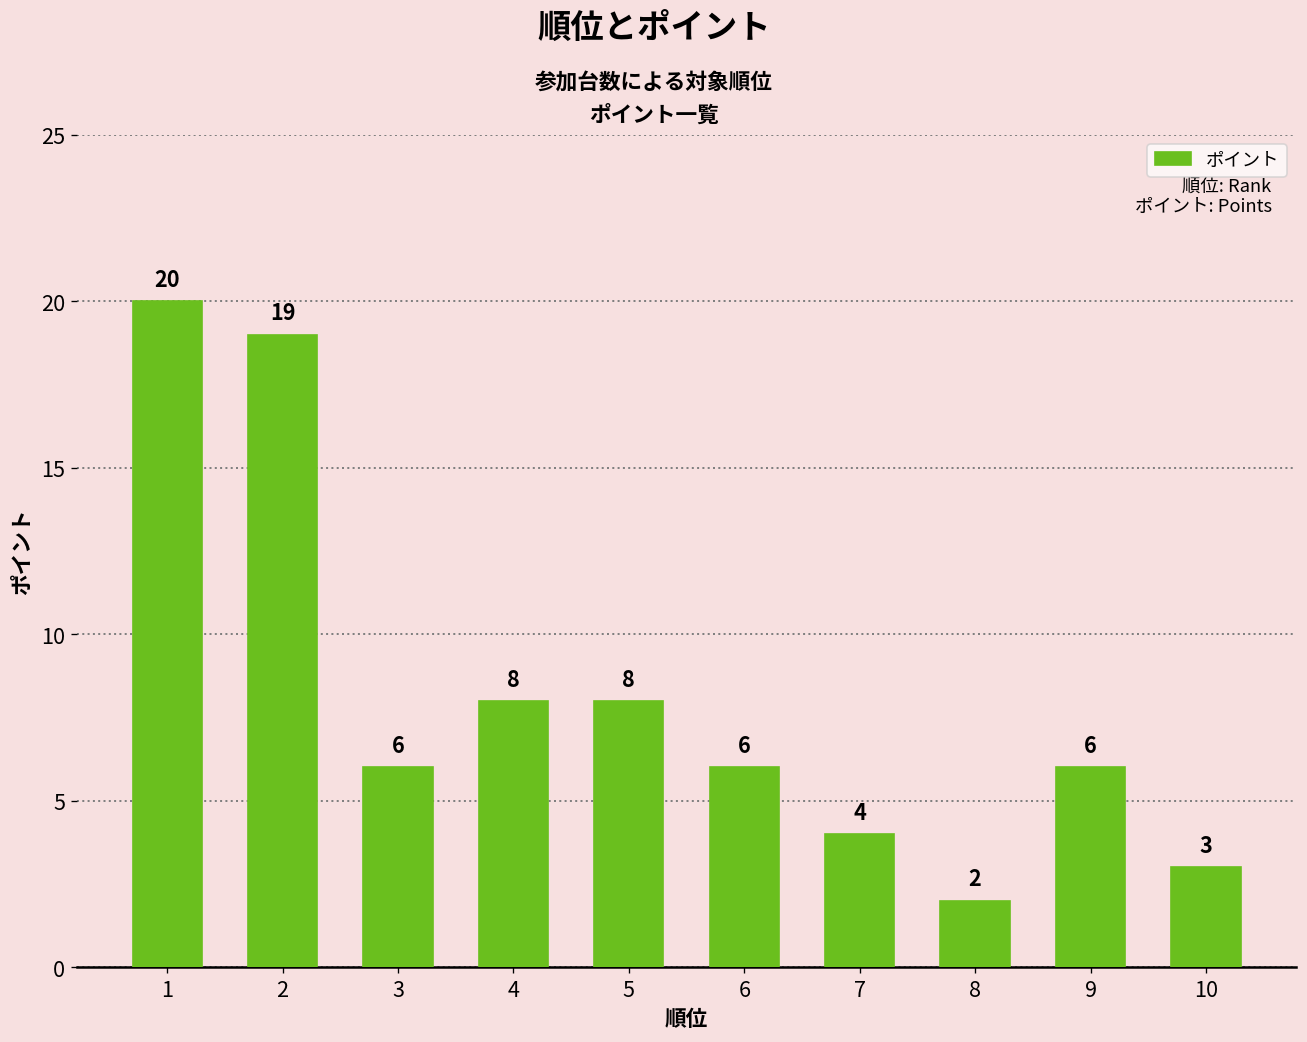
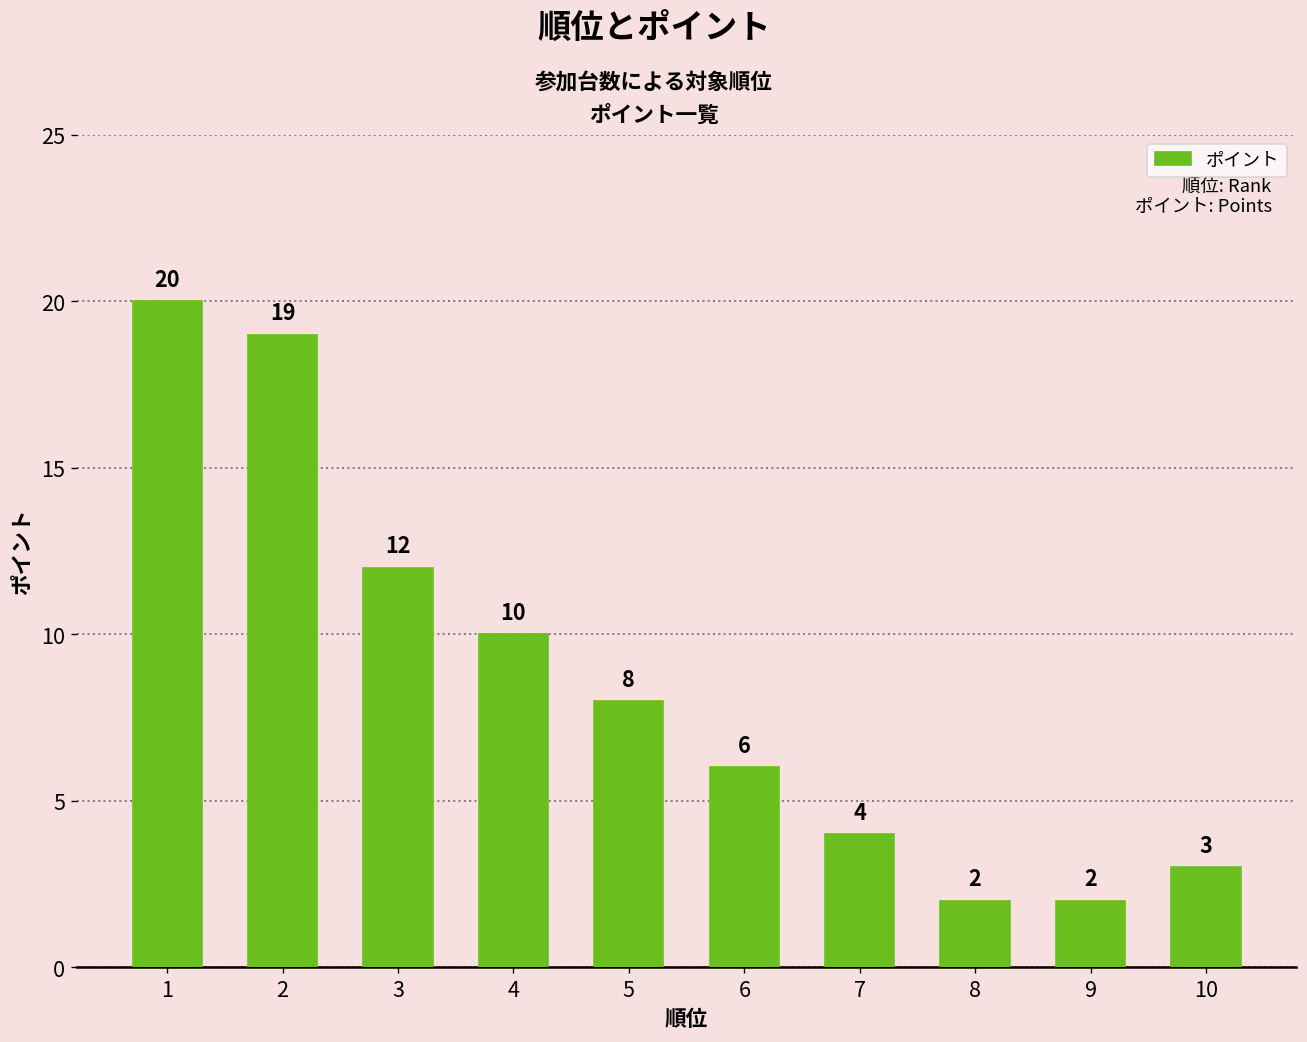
3: 6 -> 12
4: 8 -> 10
9: 6 -> 2
